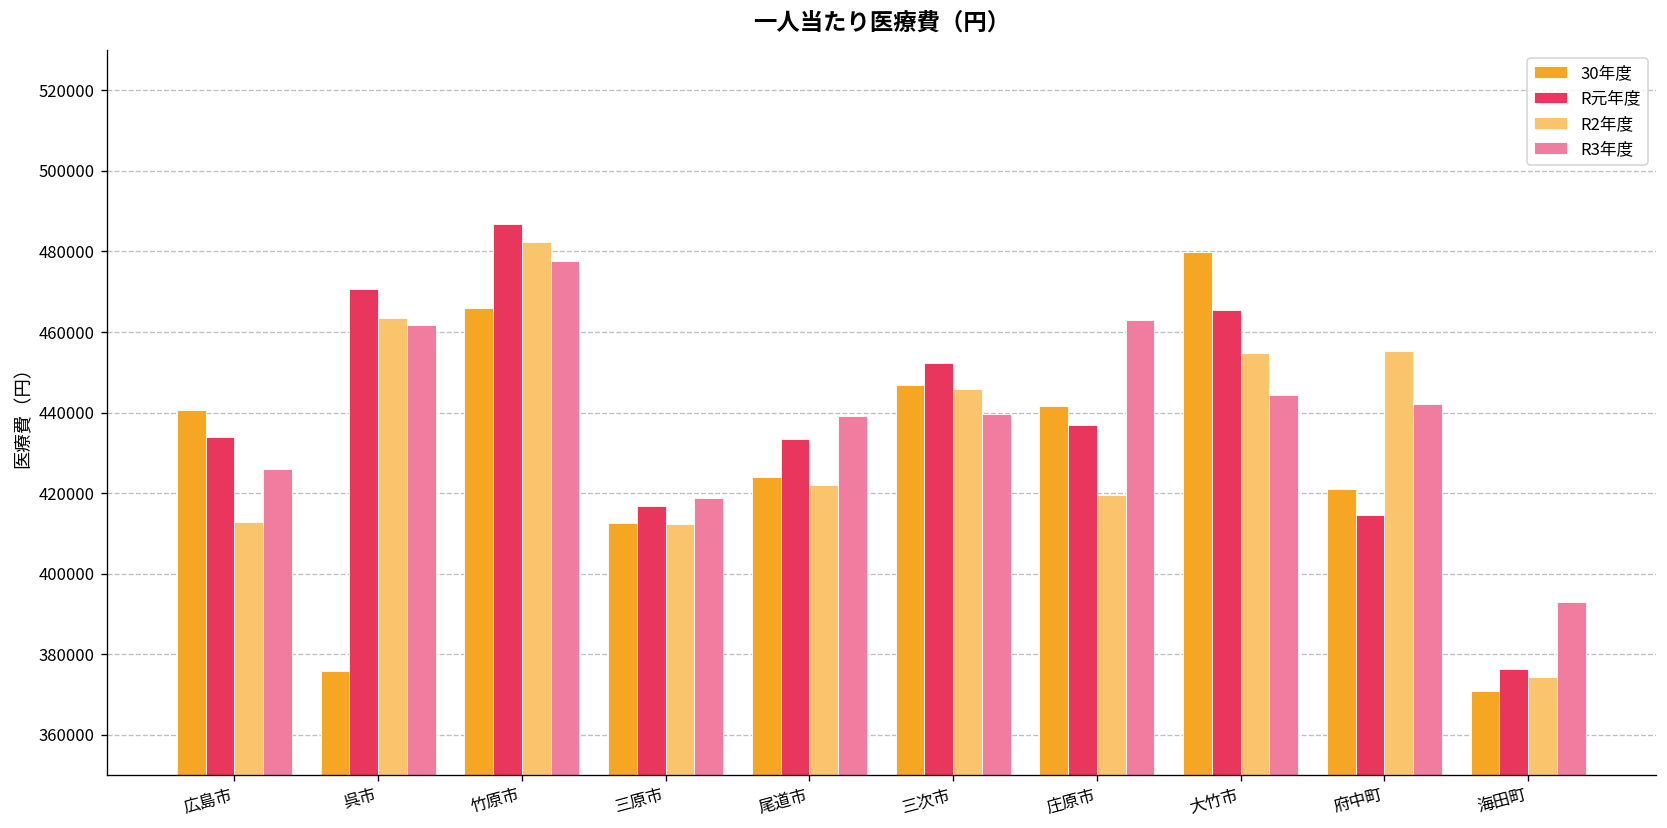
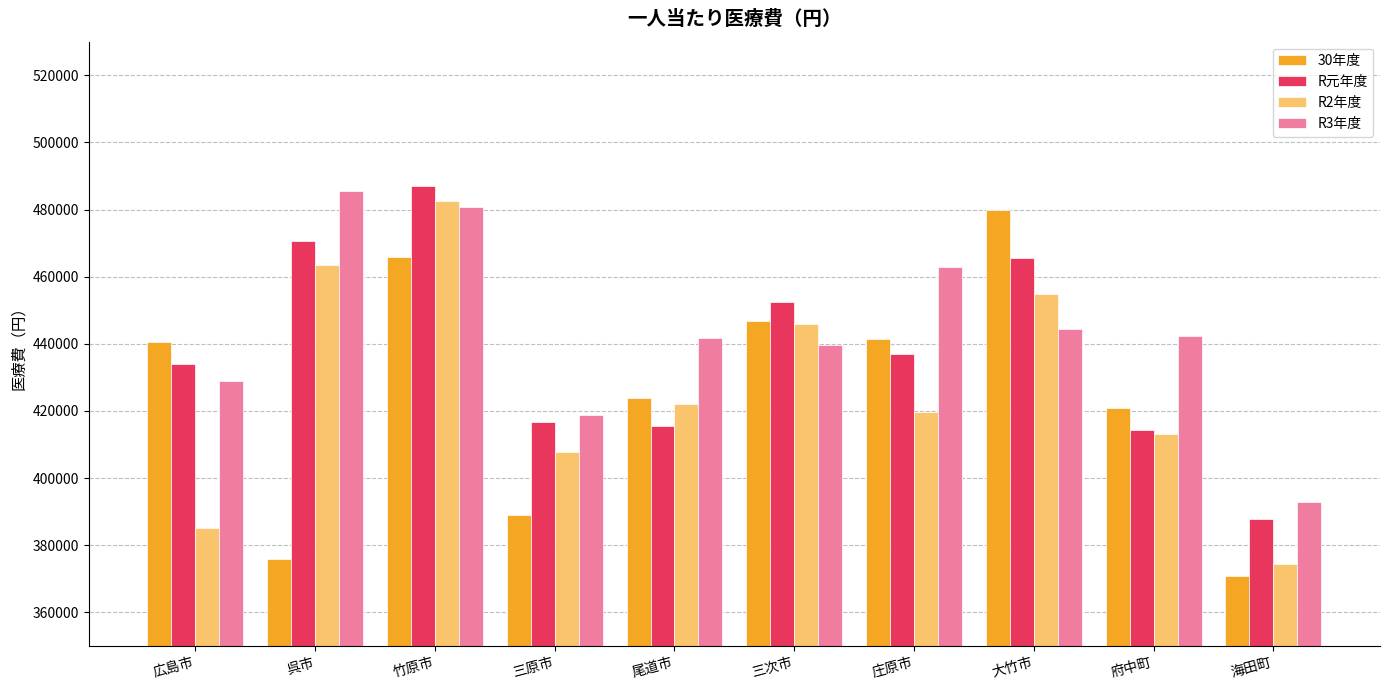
R2年度, 広島市: 413000 -> 385000
R3年度, 広島市: 426000 -> 429000
R3年度, 呉市: 462000 -> 486000
R3年度, 竹原市: 478000 -> 481000
30年度, 三原市: 413000 -> 389000
R2年度, 三原市: 412000 -> 408000
R元年度, 尾道市: 433000 -> 416000
R3年度, 尾道市: 439000 -> 442000
R2年度, 府中町: 455000 -> 413000
R元年度, 海田町: 376000 -> 388000
